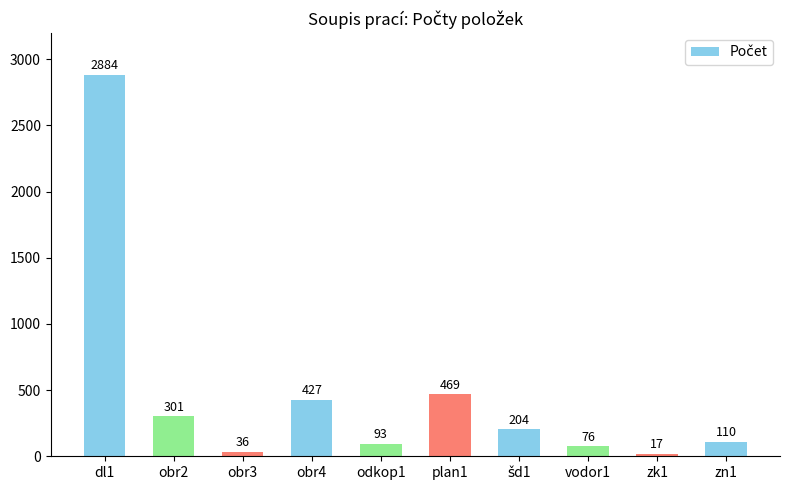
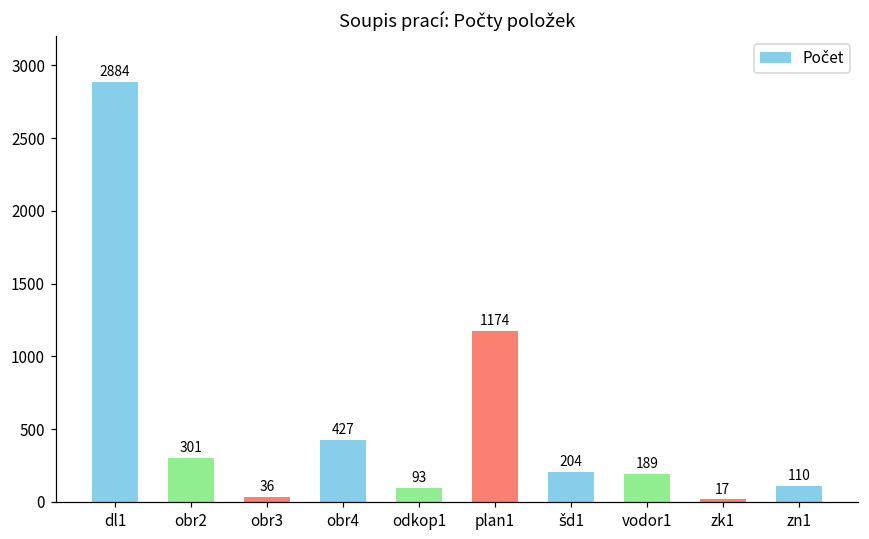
plan1: 469 -> 1174
vodor1: 76 -> 189
